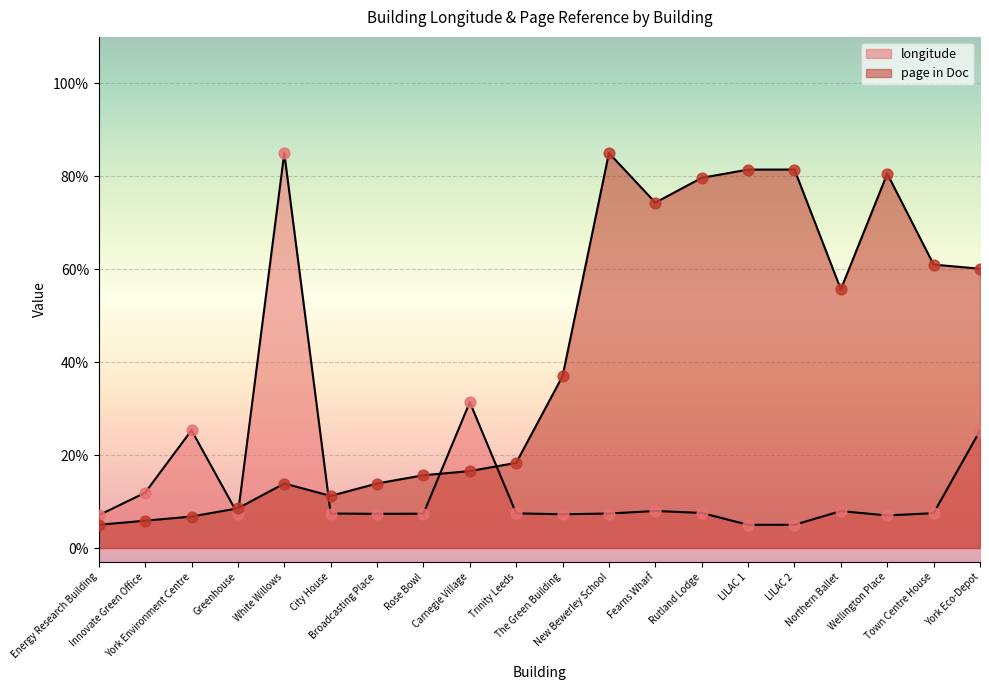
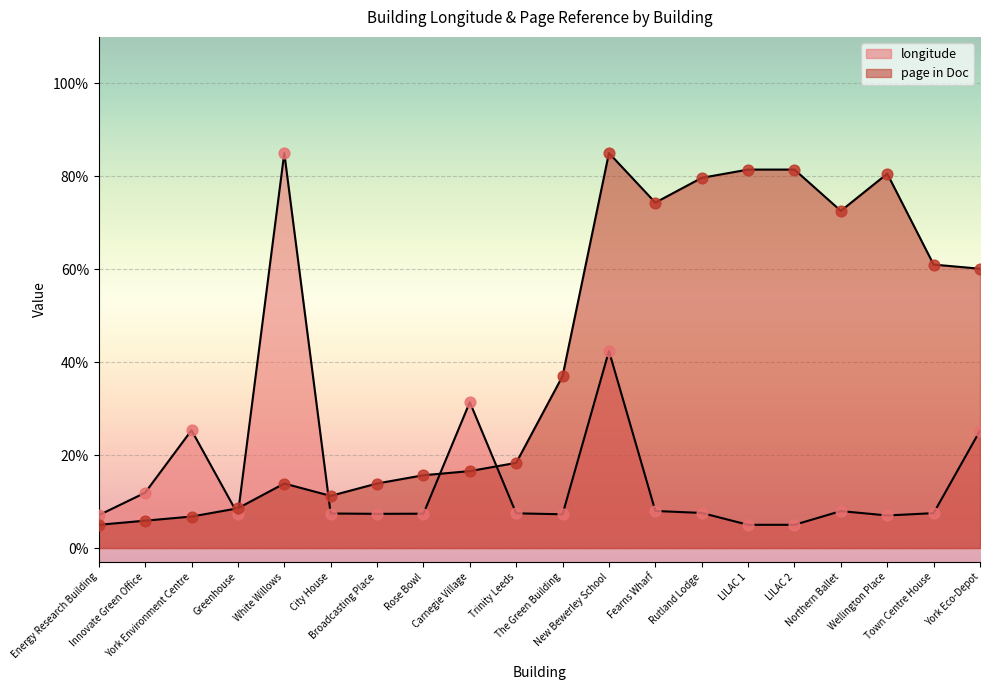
longitude, New Bewerley School: 7% -> 42%
page in Doc, Northern Ballet: 56% -> 73%
